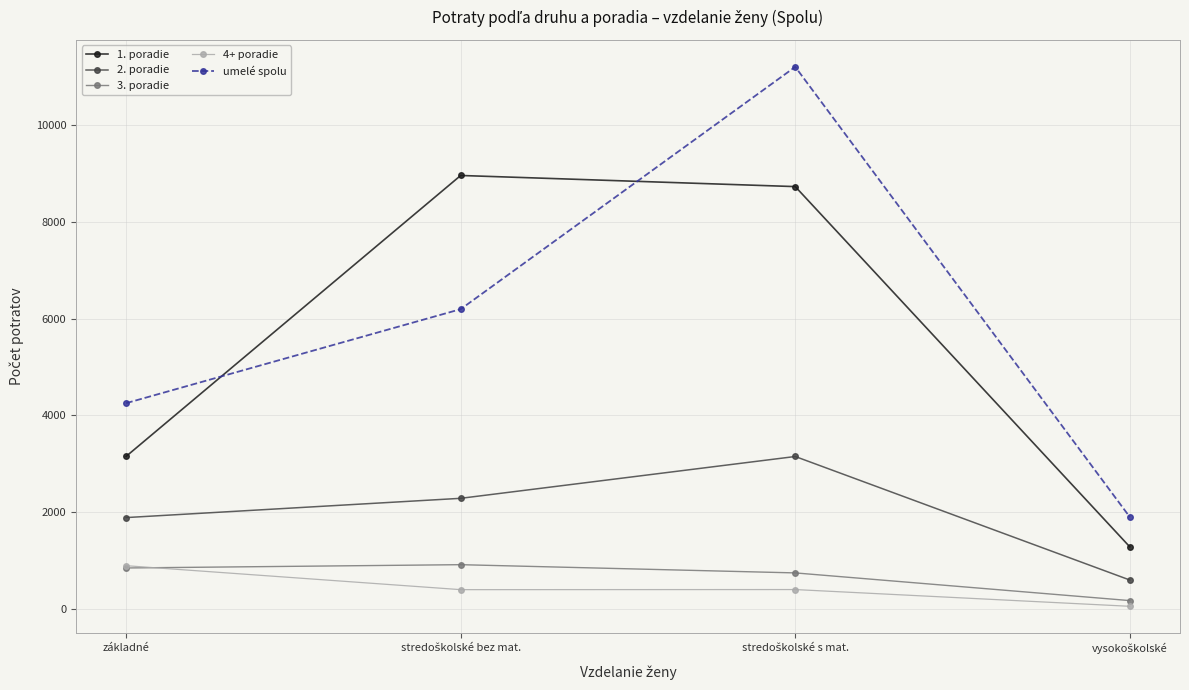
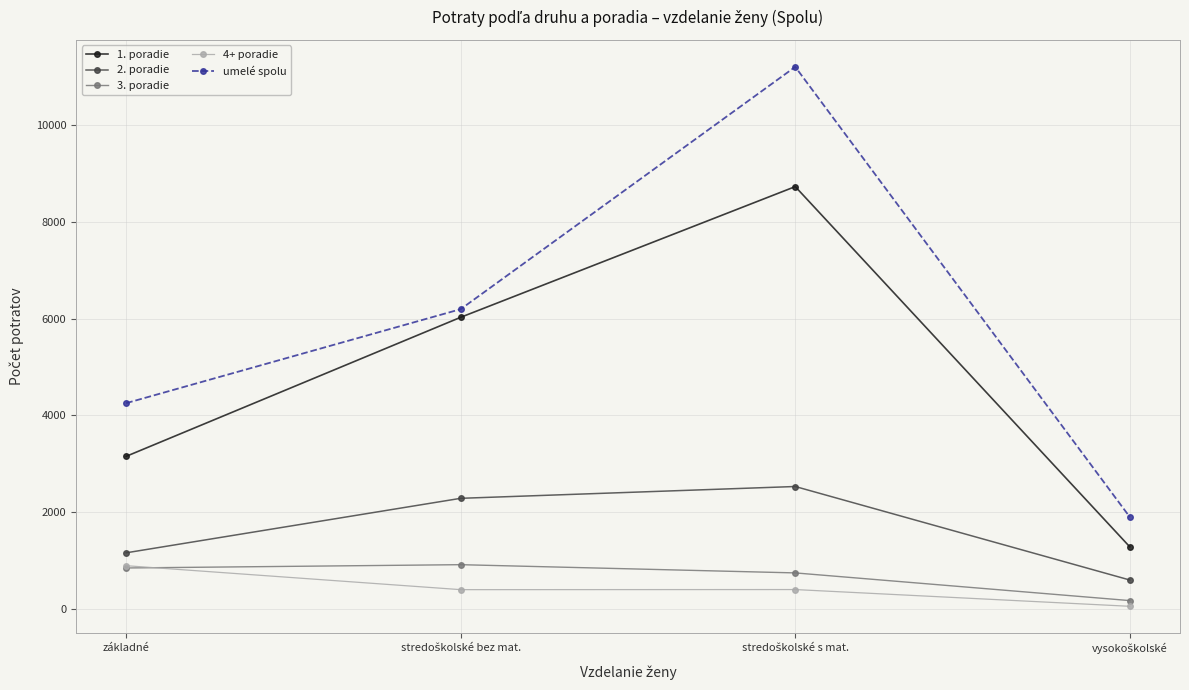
2. poradie, základné: 1900 -> 1200
1. poradie, stredoškolské bez mat.: 9000 -> 6000
2. poradie, stredoškolské s mat.: 3200 -> 2500
